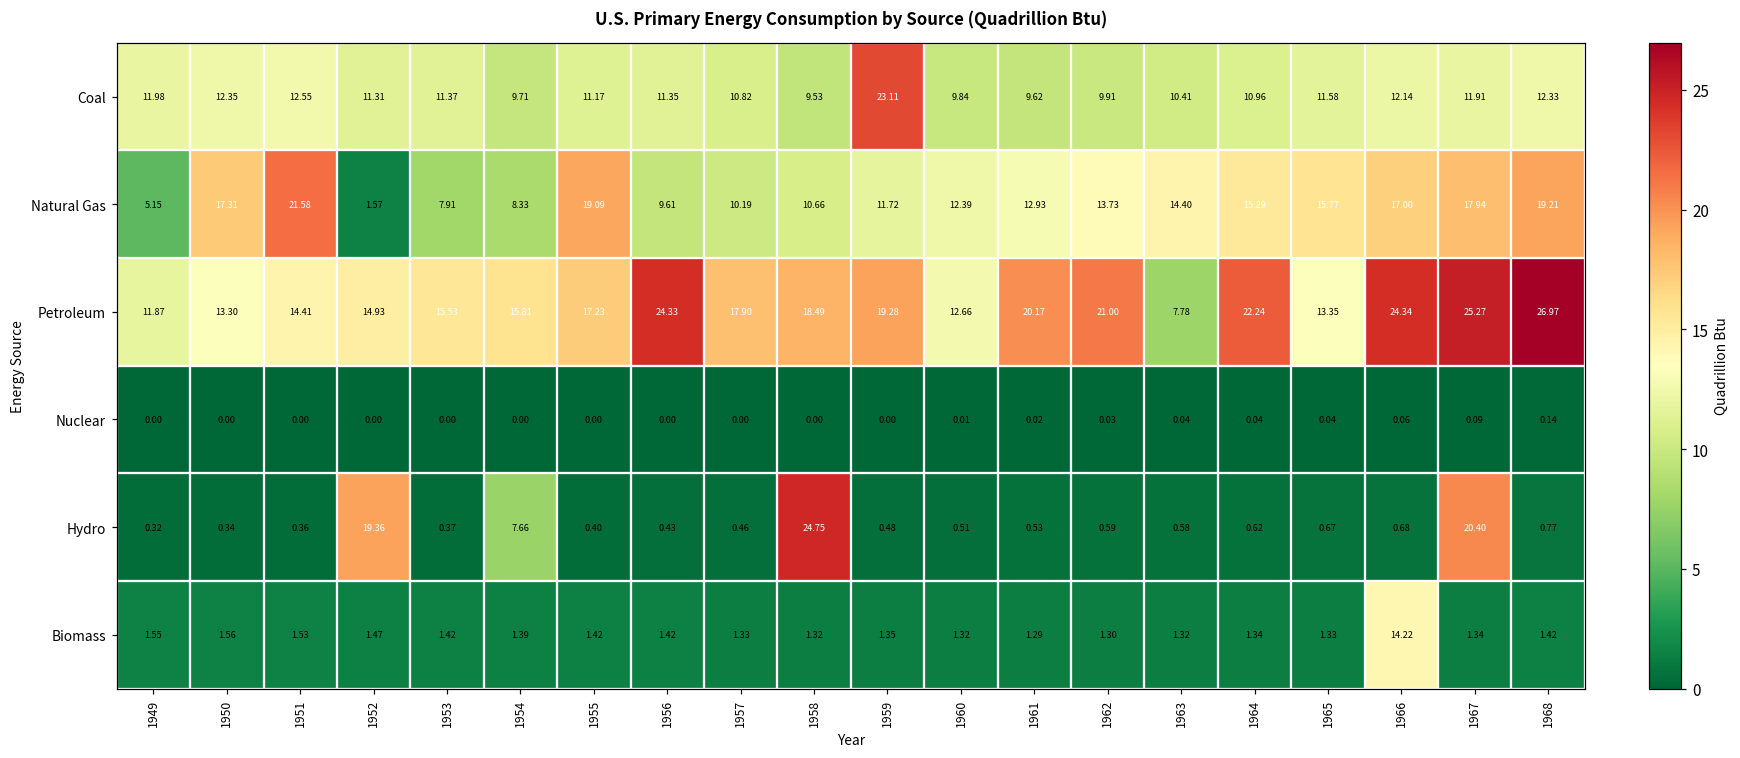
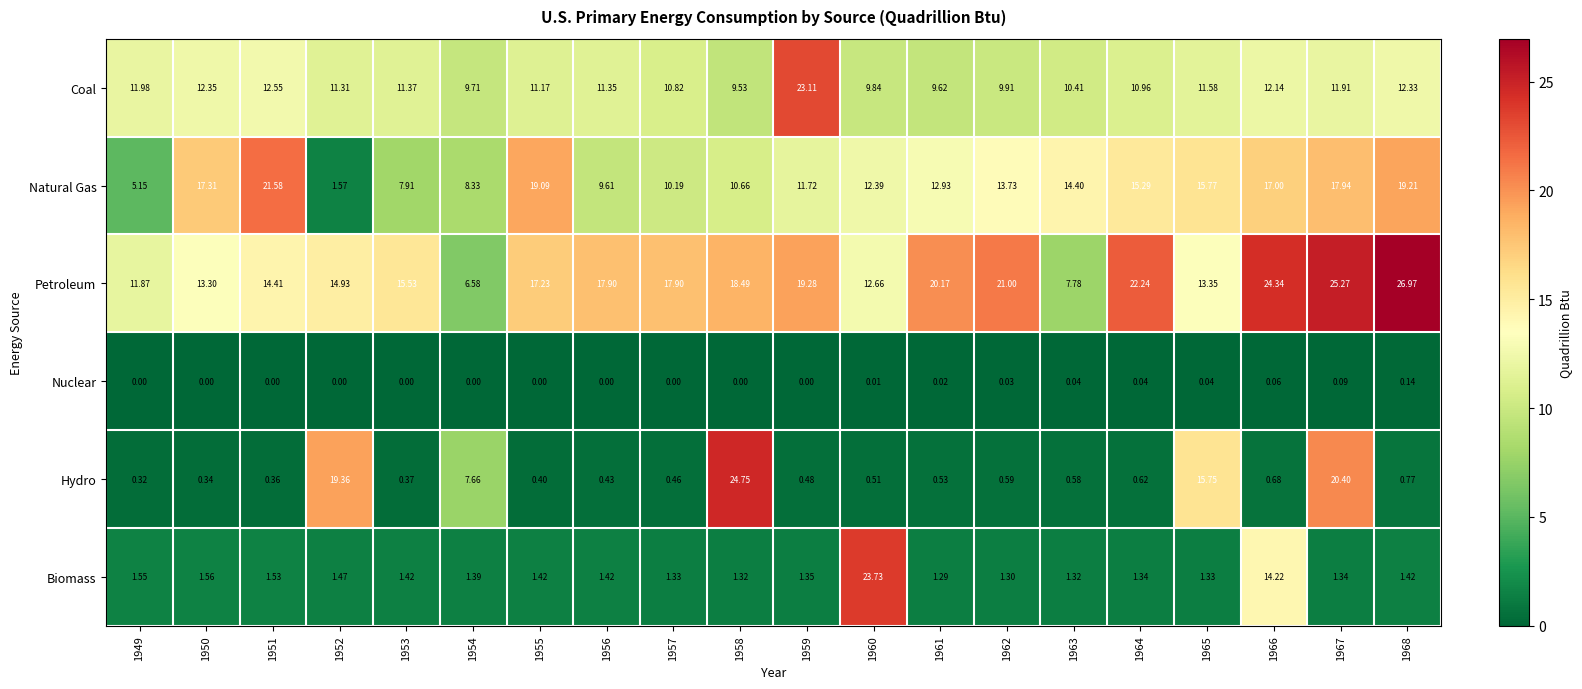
Petroleum, 1954: 15.81 -> 6.58
Petroleum, 1956: 24.33 -> 17.90
Hydro, 1965: 0.67 -> 15.75
Biomass, 1960: 1.32 -> 23.73
